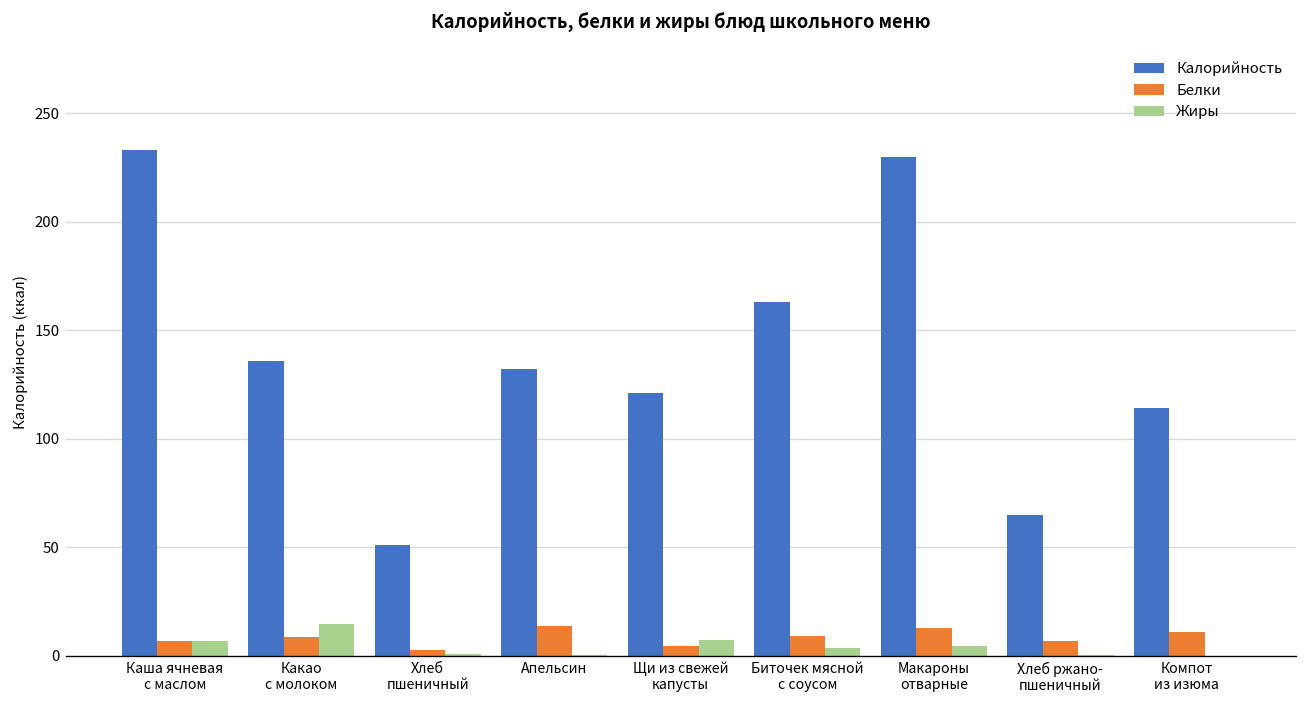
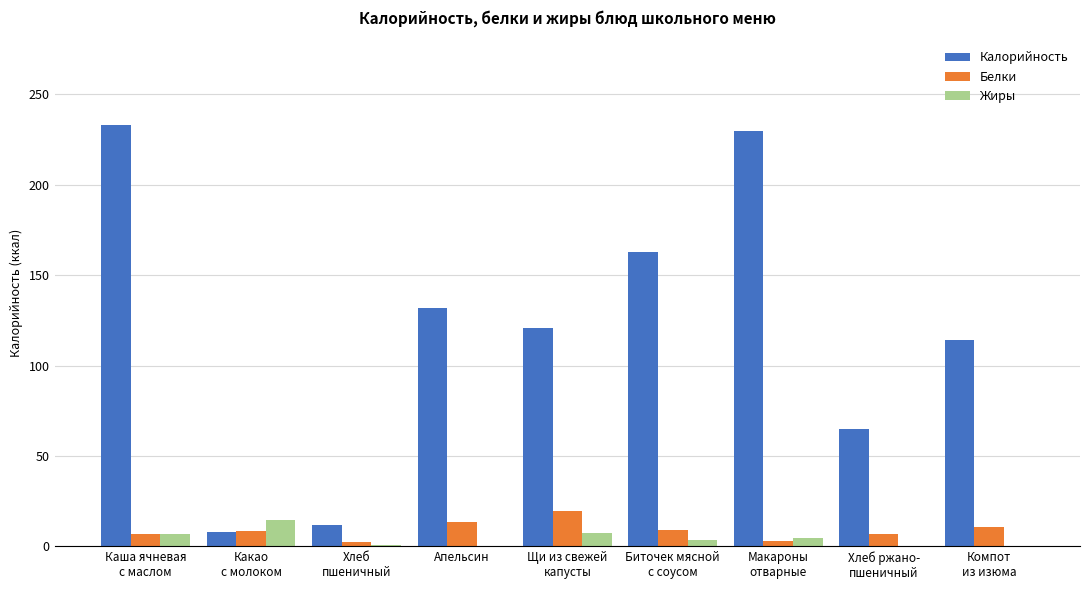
Калорийность, Какао с молоком: 136 -> 8
Калорийность, Хлеб пшеничный: 51 -> 12
Белки, Щи из свежей капусты: 5 -> 19
Белки, Макароны отварные: 13 -> 3
